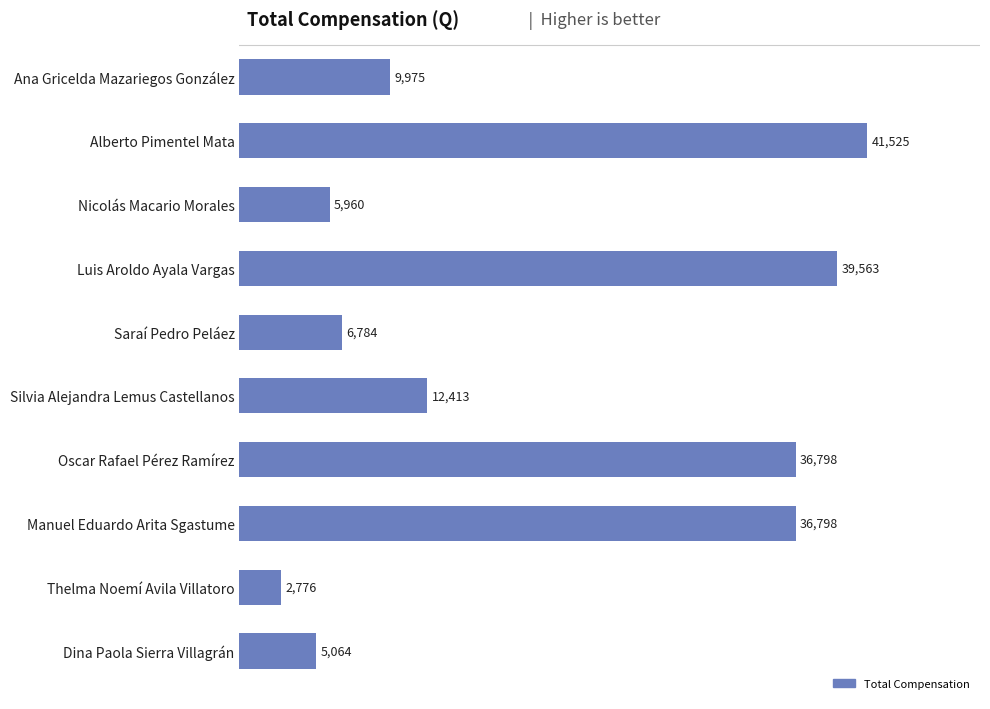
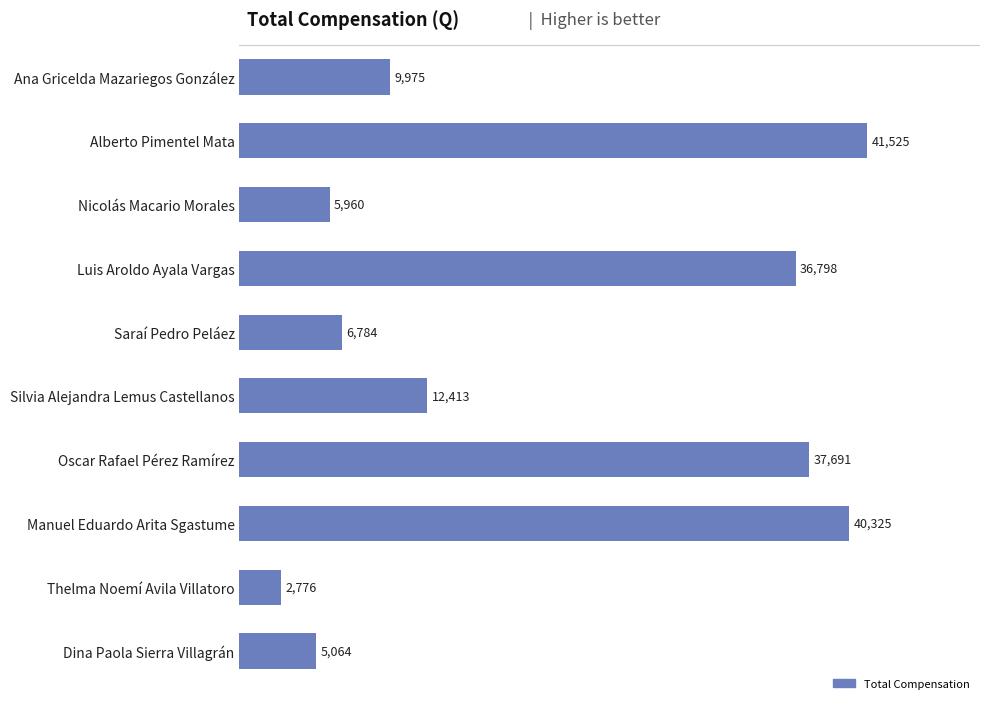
Luis Aroldo Ayala Vargas: 39,563 -> 36,798
Oscar Rafael Pérez Ramírez: 36,798 -> 37,691
Manuel Eduardo Arita Sgastume: 36,798 -> 40,325
